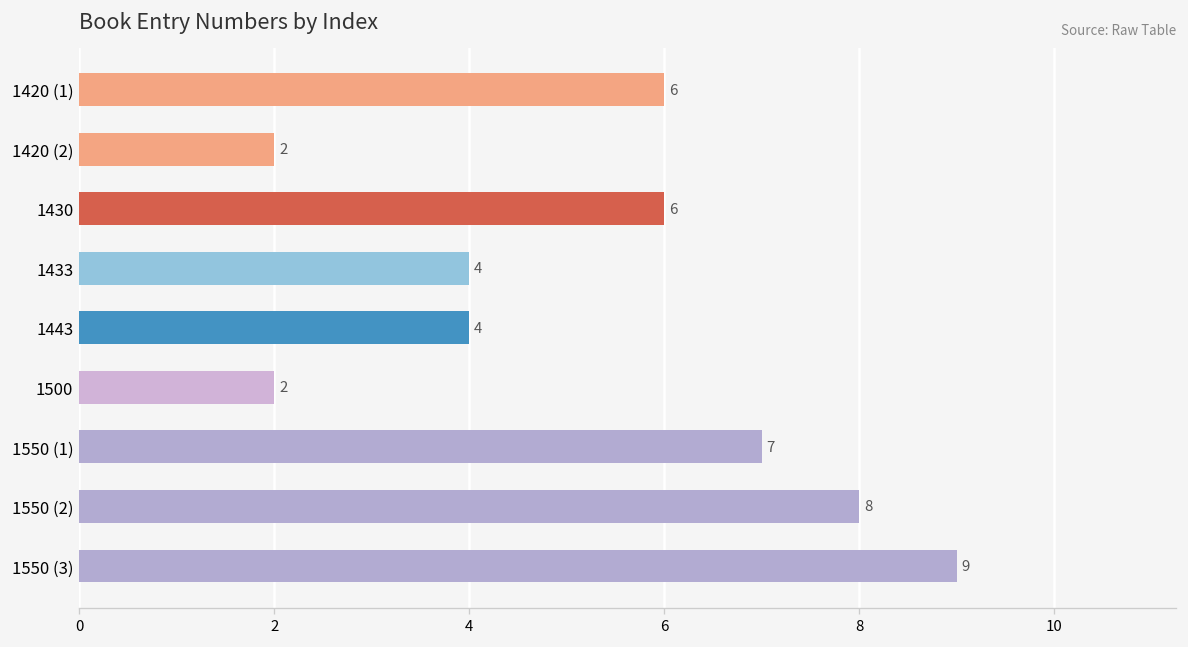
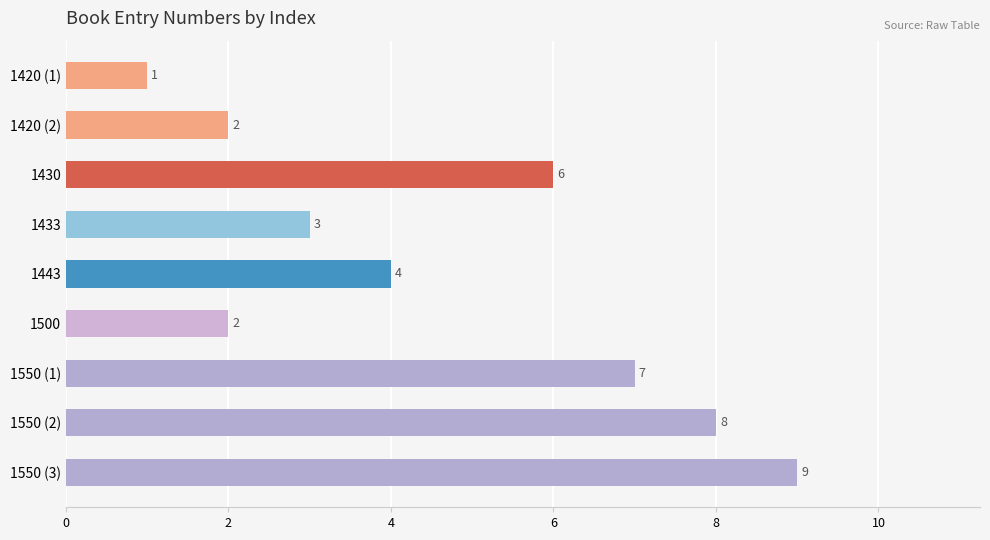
1420 (1): 6 -> 1
1433: 4 -> 3
